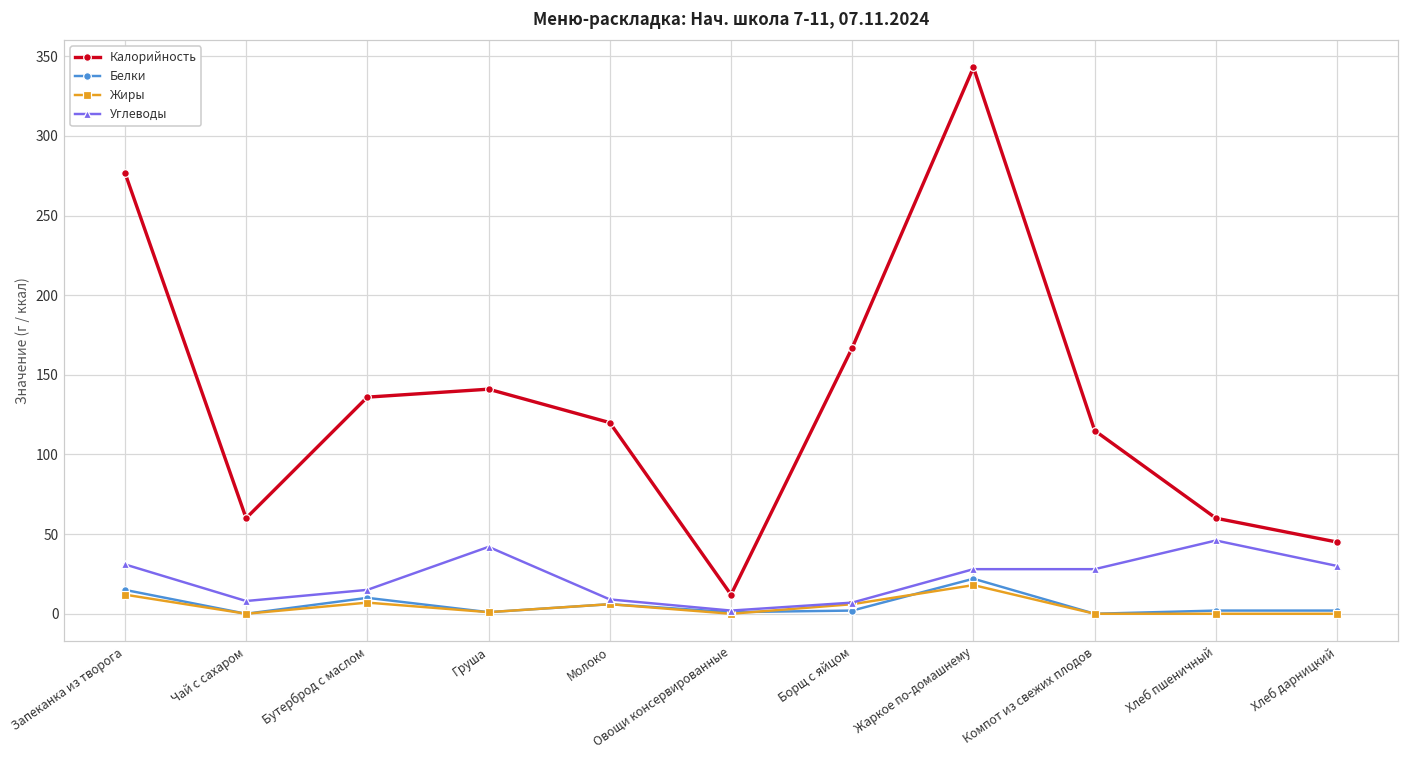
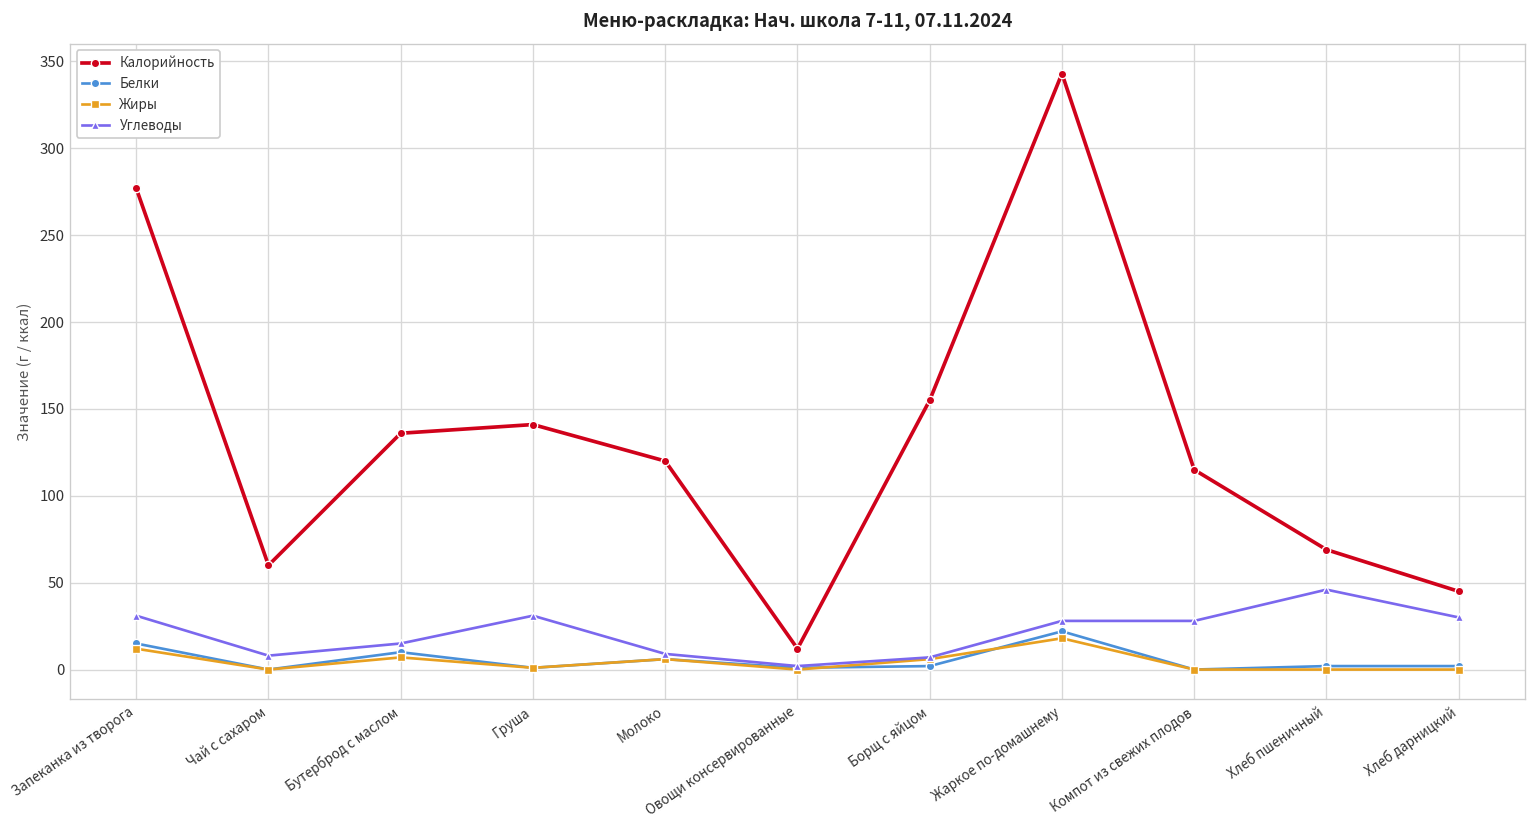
Углеводы, Груша: 42 -> 31
Калорийность, Борщ с яйцом: 167 -> 155
Калорийность, Хлеб пшеничный: 60 -> 69
